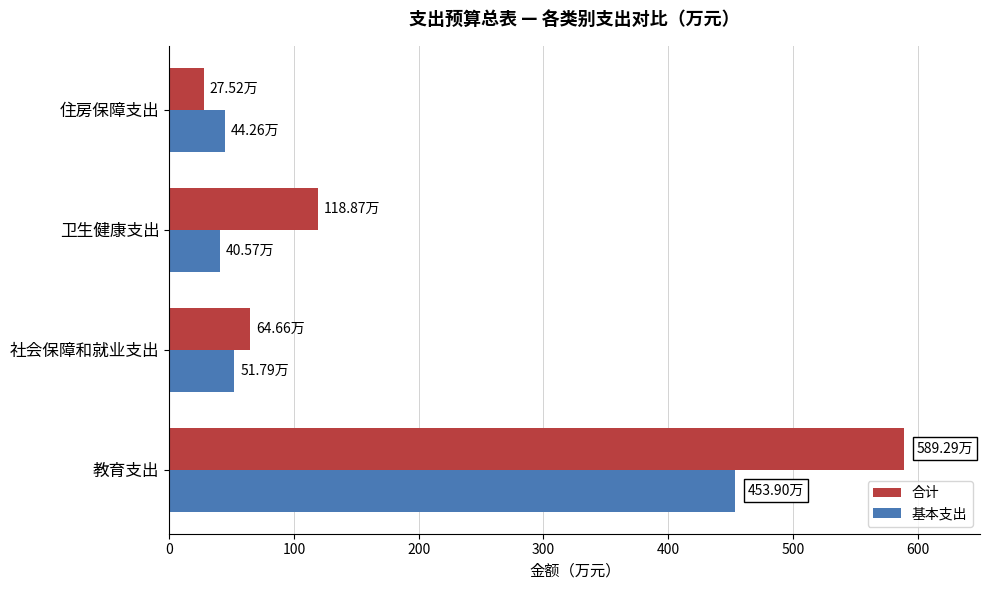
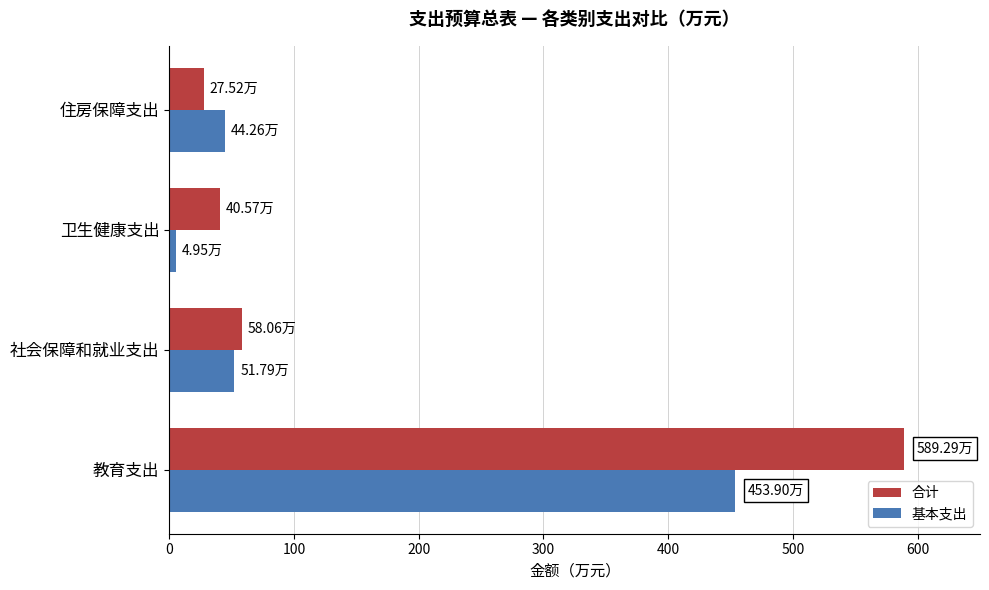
合计, 卫生健康支出: 118.87万 -> 40.57万
基本支出, 卫生健康支出: 40.57万 -> 4.95万
合计, 社会保障和就业支出: 64.66万 -> 58.06万
